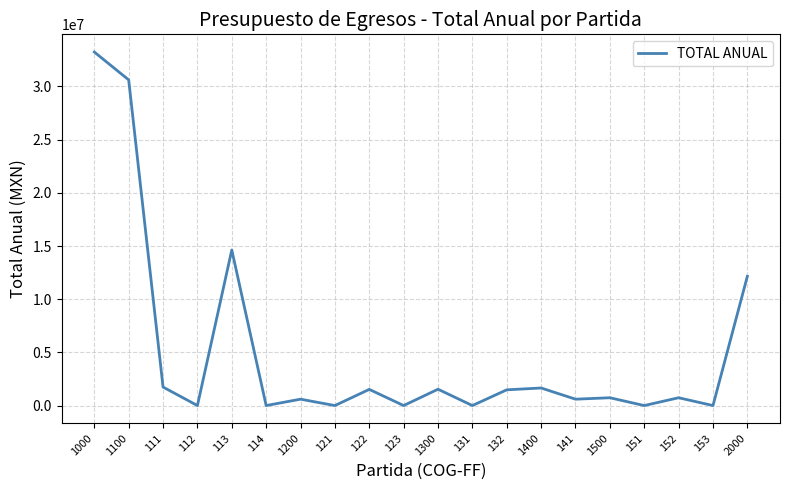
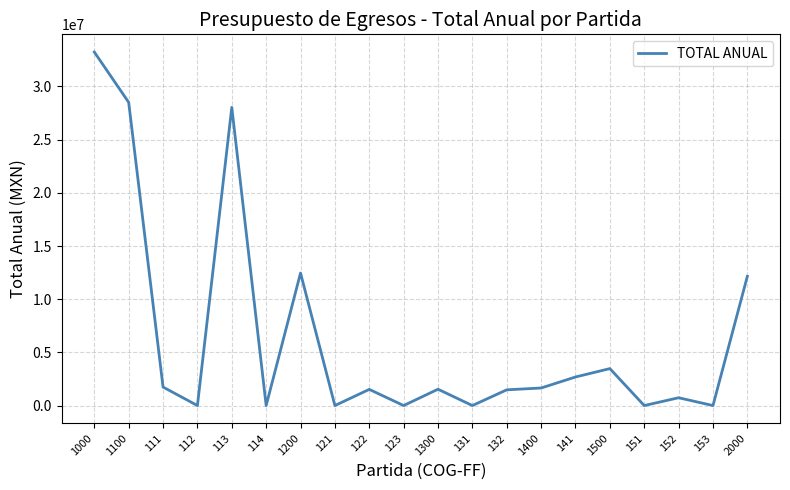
1100: 30600000 -> 28500000
113: 14600000 -> 28000000
1200: 600000 -> 12500000
141: 600000 -> 2700000
1500: 700000 -> 3500000
